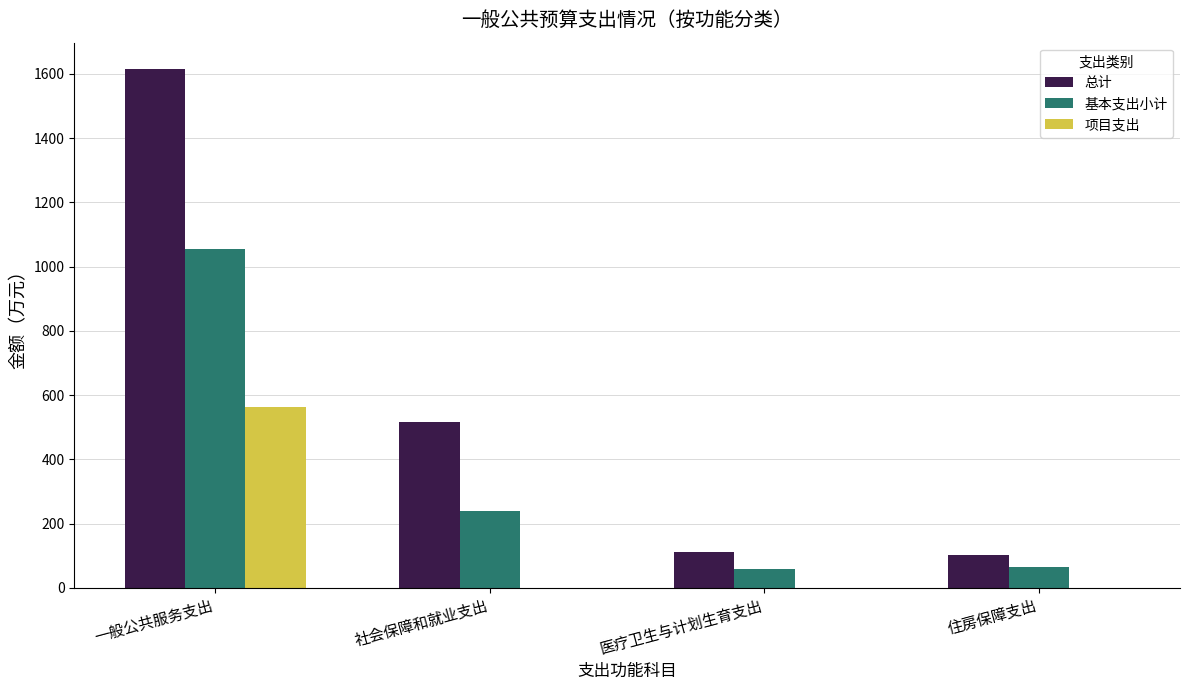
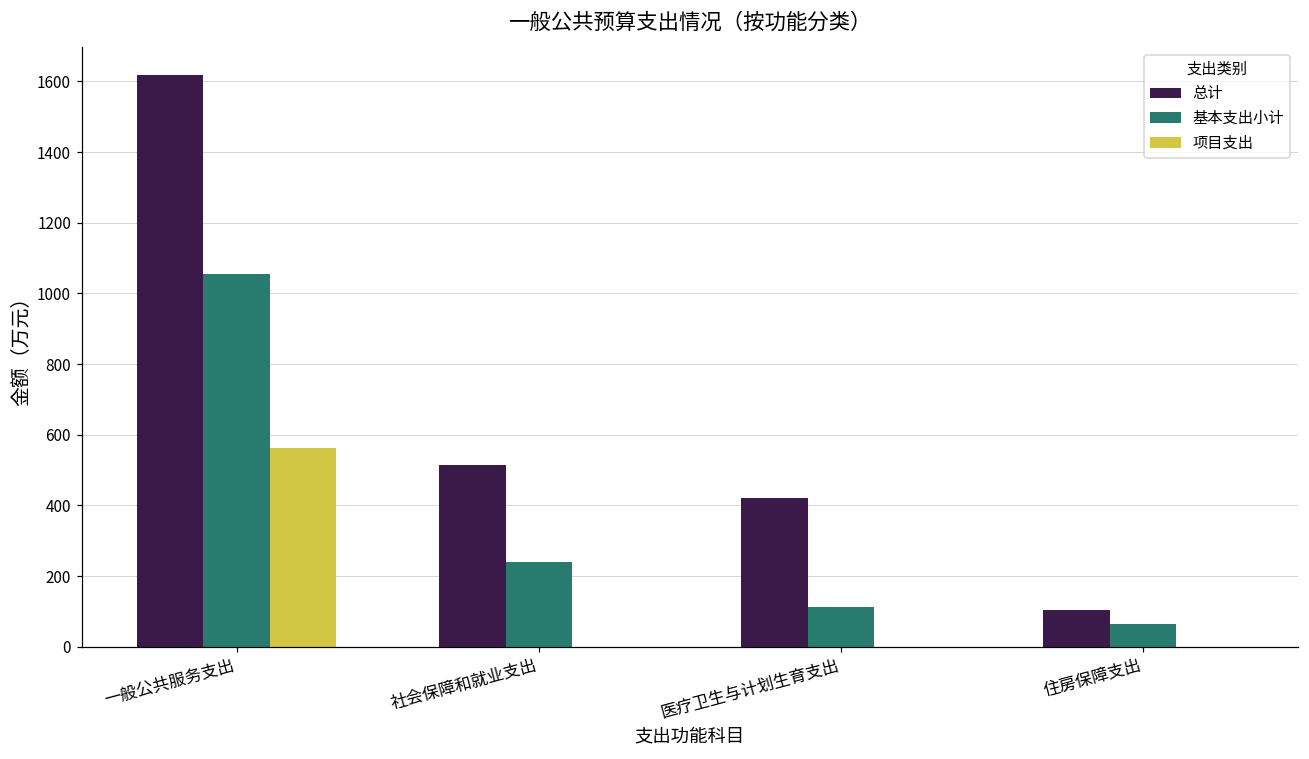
总计, 医疗卫生与计划生育支出: 110 -> 420
基本支出小计, 医疗卫生与计划生育支出: 60 -> 110
